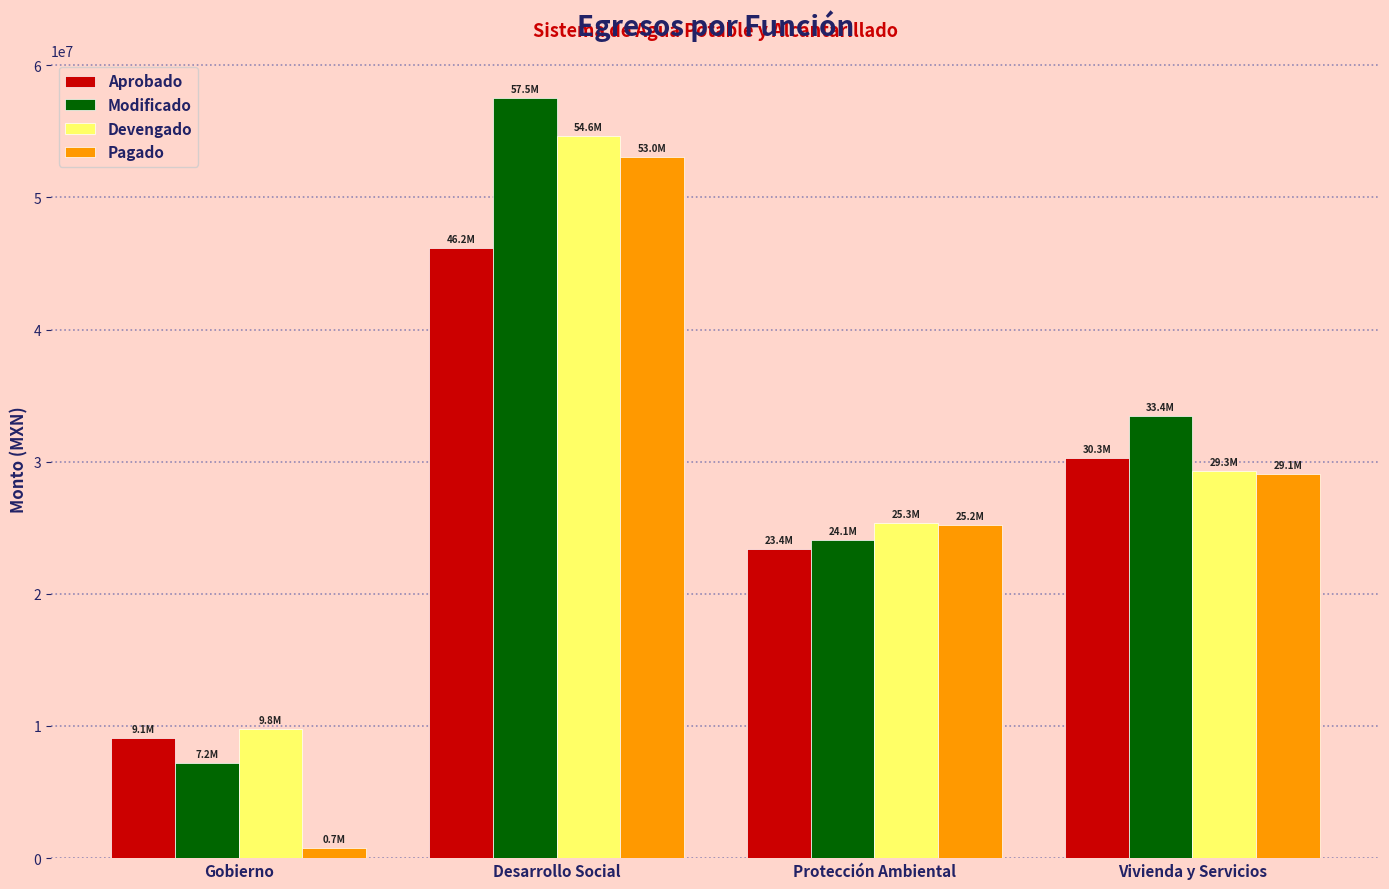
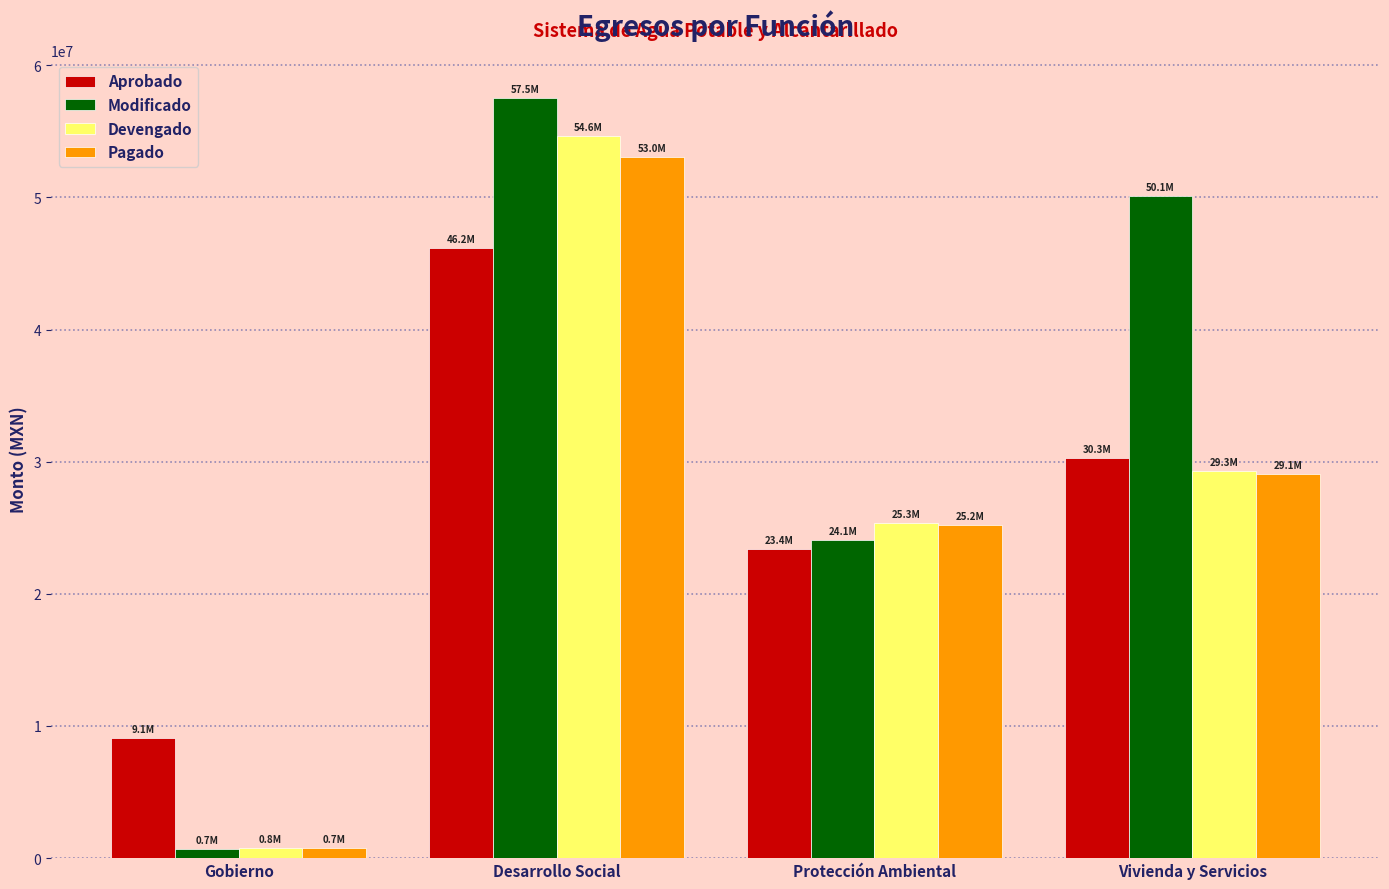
Modificado, Gobierno: 7.2M -> 0.7M
Devengado, Gobierno: 9.8M -> 0.8M
Modificado, Vivienda y Servicios: 33.4M -> 50.1M
